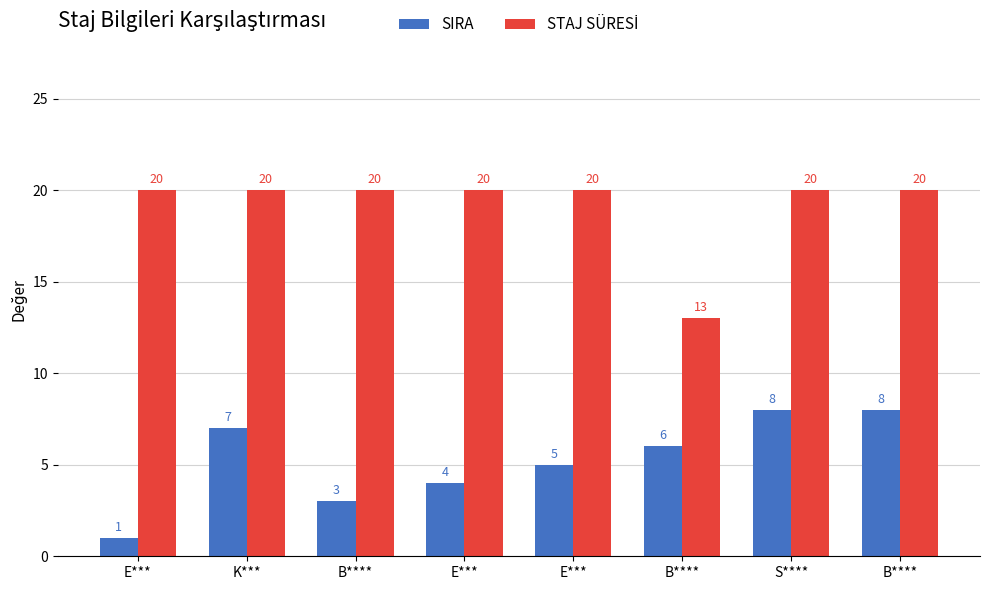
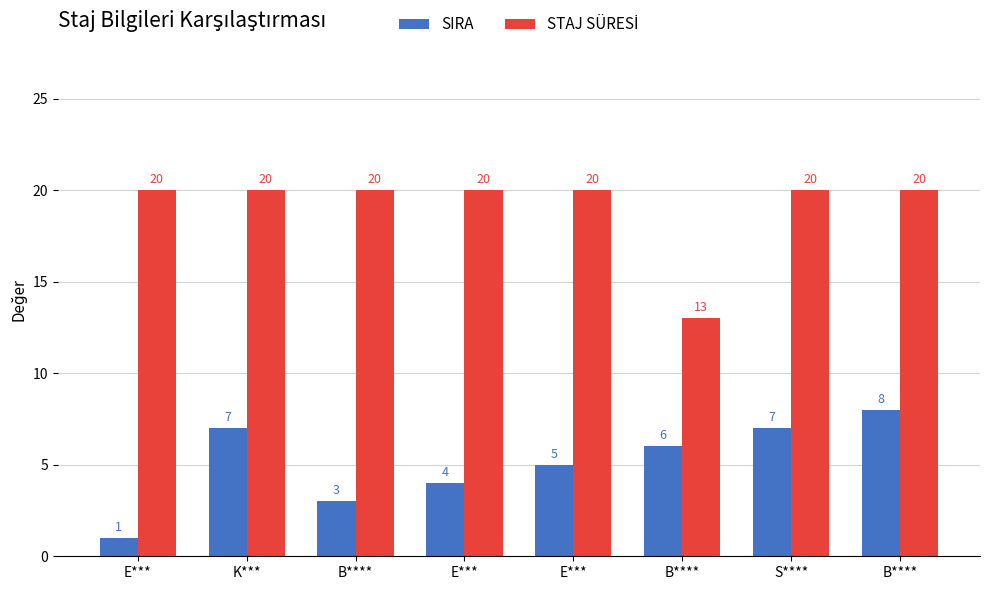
SIRA, S****: 8 -> 7
